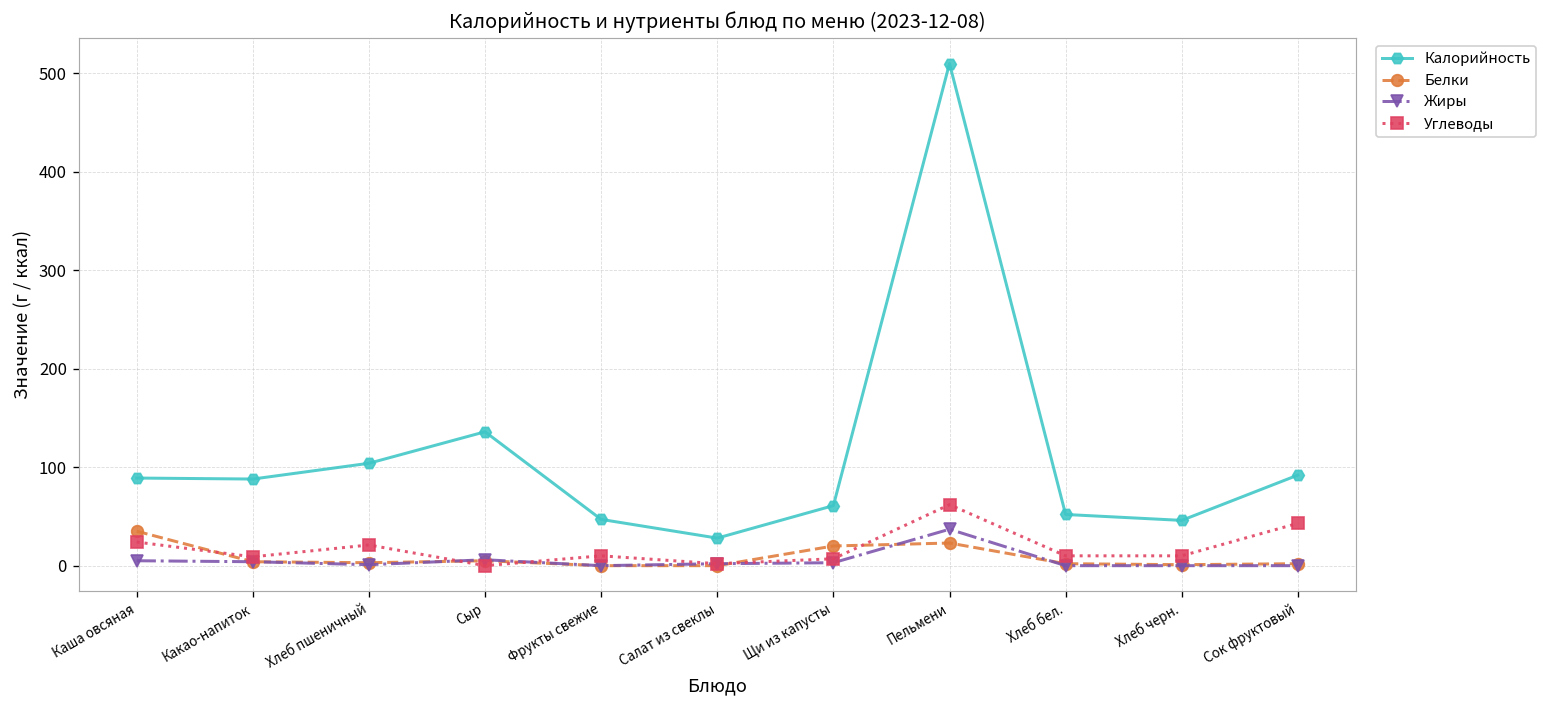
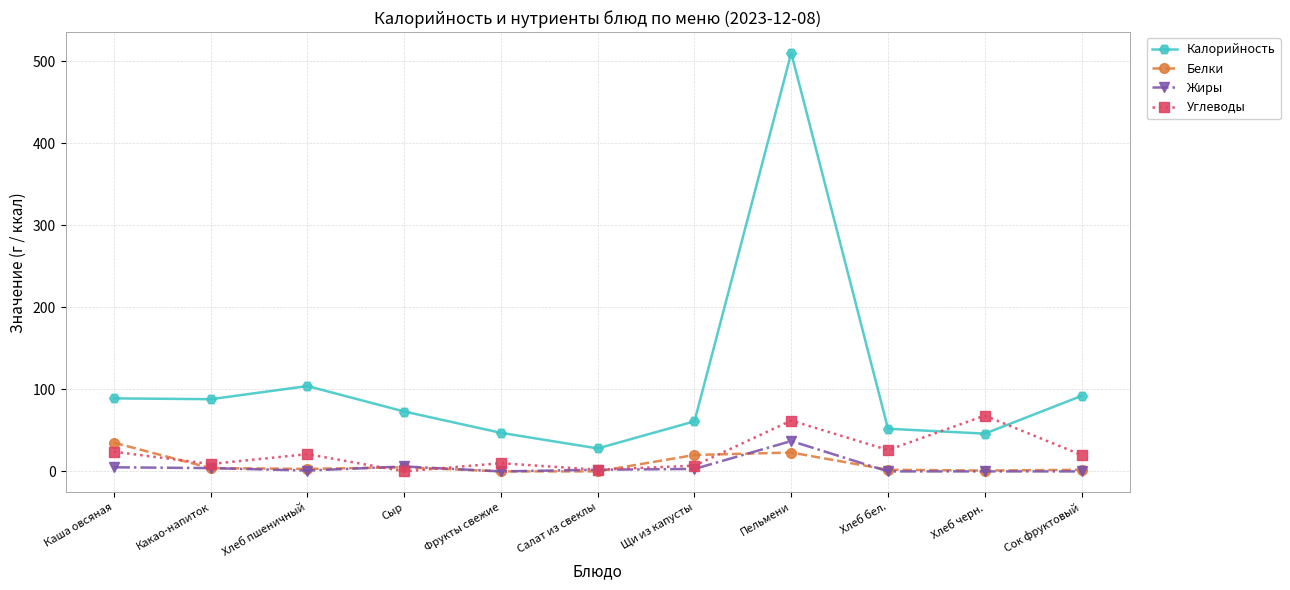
Калорийность, Сыр: 140 -> 70
Углеводы, Хлеб бел.: 10 -> 30
Углеводы, Хлеб черн.: 10 -> 70
Углеводы, Сок фруктовый: 40 -> 20
